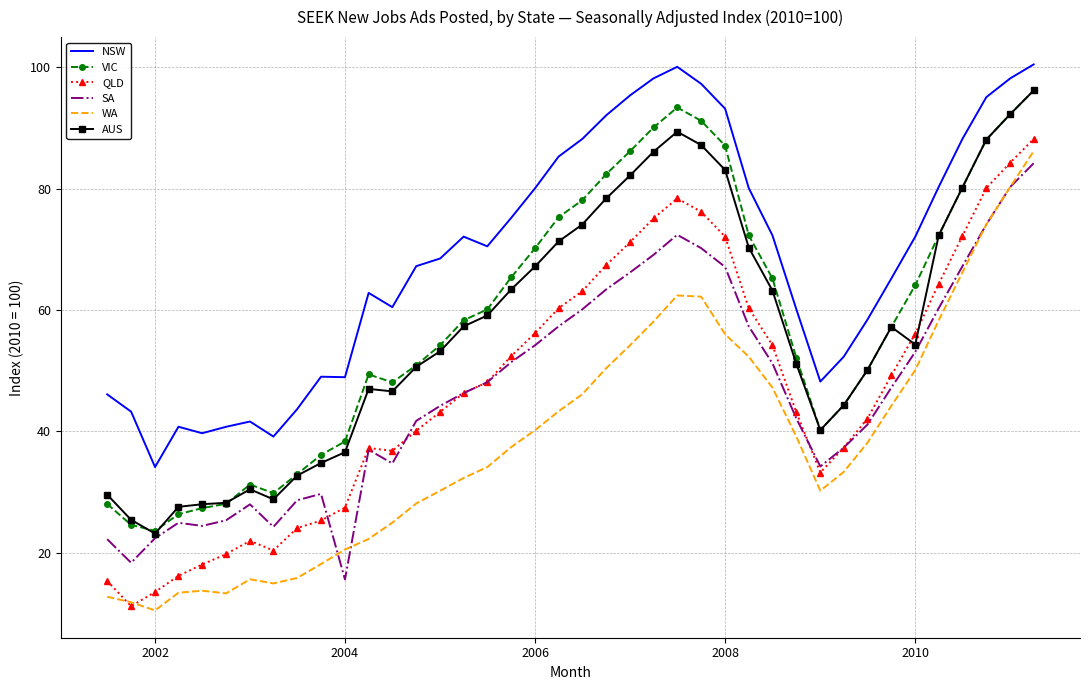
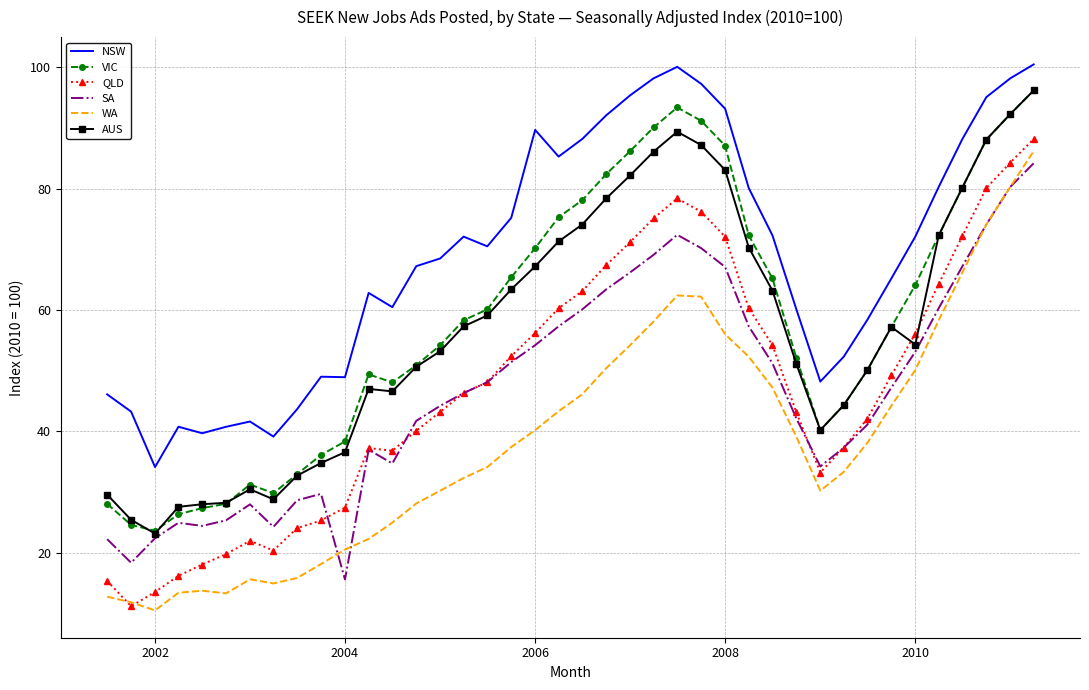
NSW, 2006: 80 -> 90
